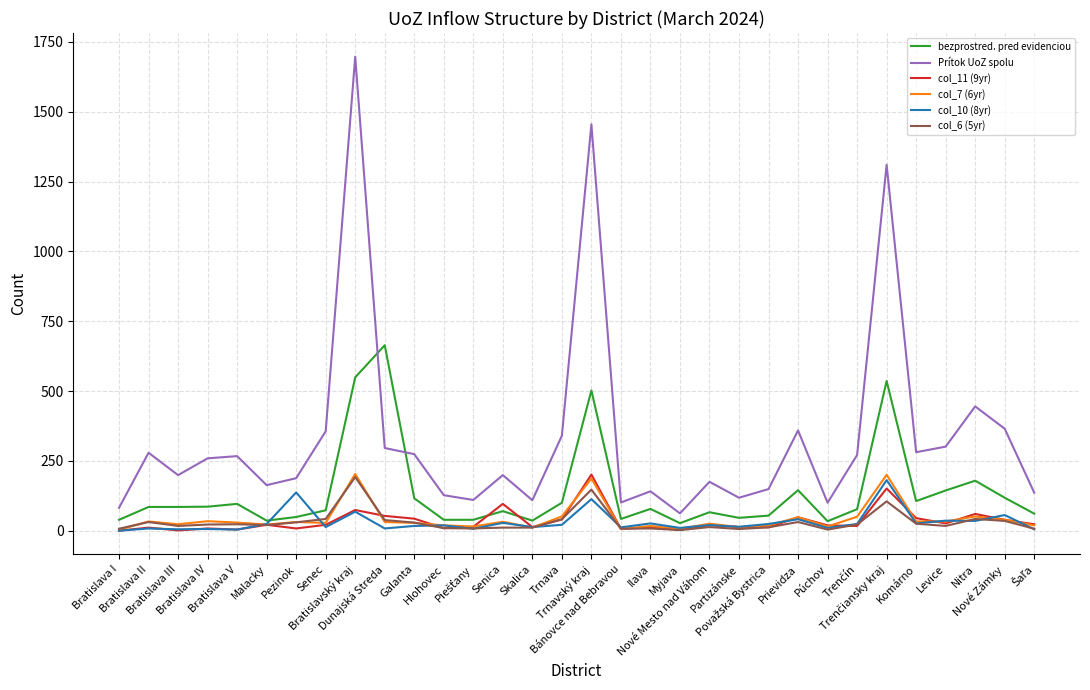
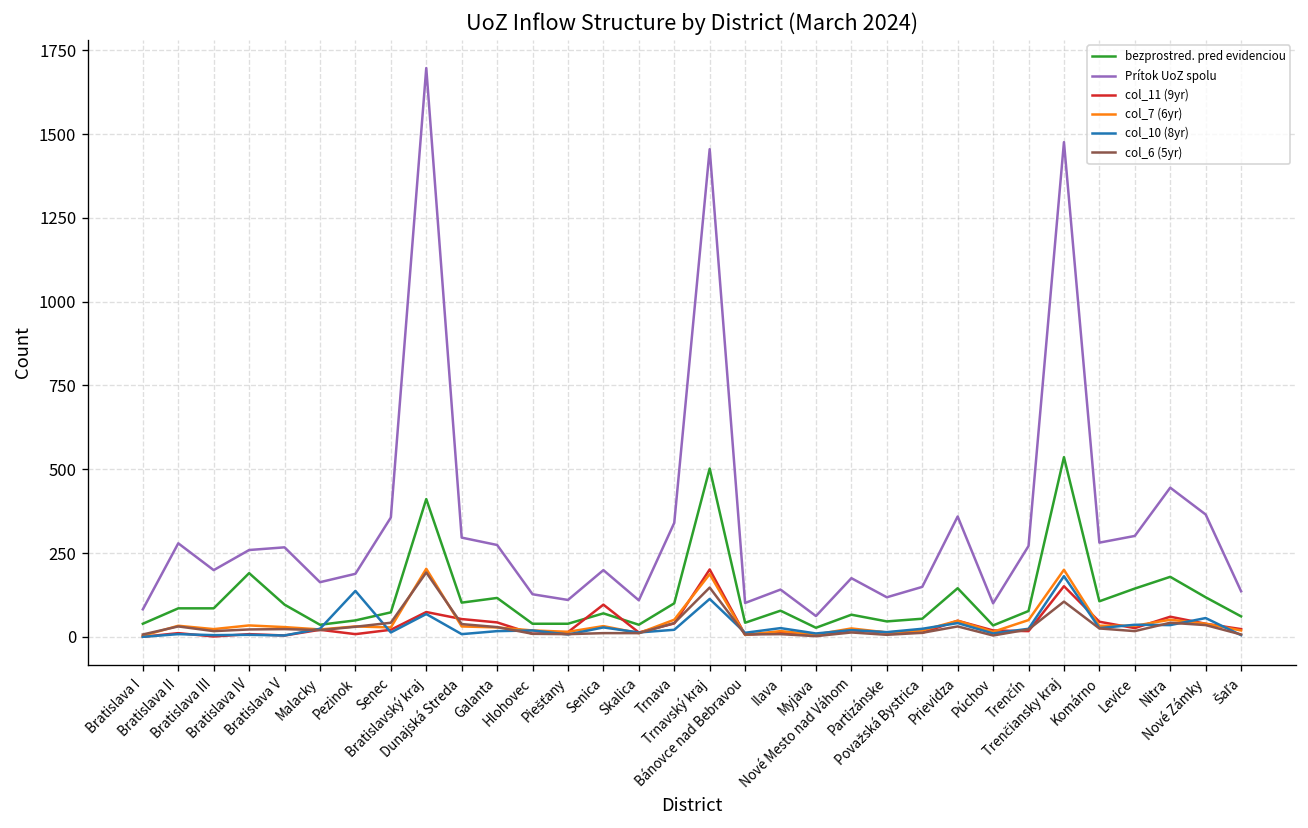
bezprostred. pred evidenciou, Bratislava IV: 90 -> 190
bezprostred. pred evidenciou, Bratislavský kraj: 550 -> 410
bezprostred. pred evidenciou, Dunajská Streda: 660 -> 100
Prítok UoZ spolu, Trenčiansky kraj: 1310 -> 1480
